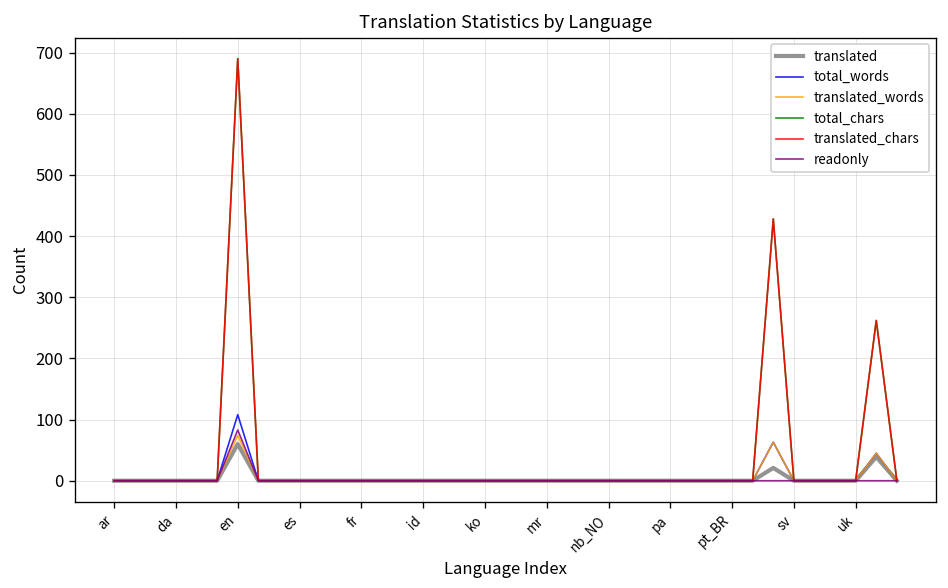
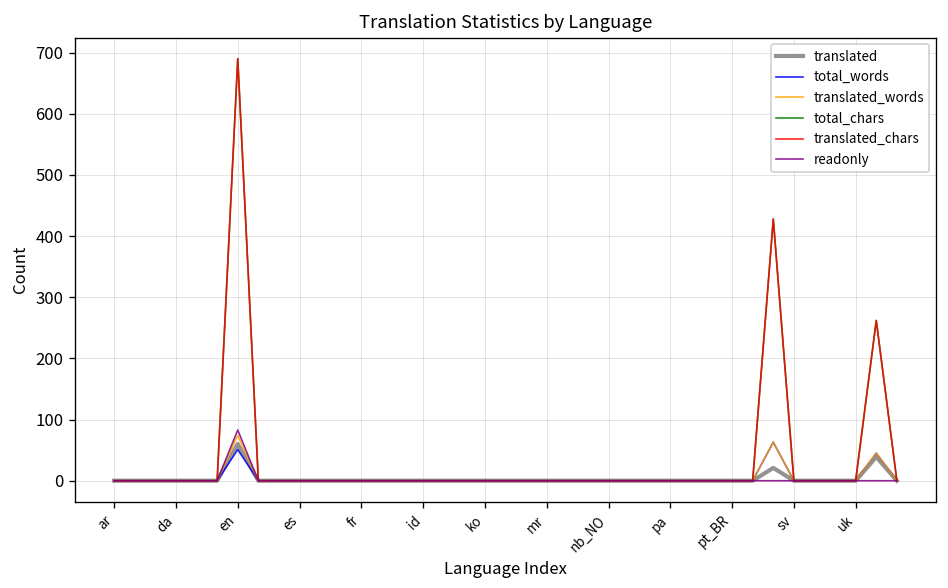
total_words, en: 110 -> 50
